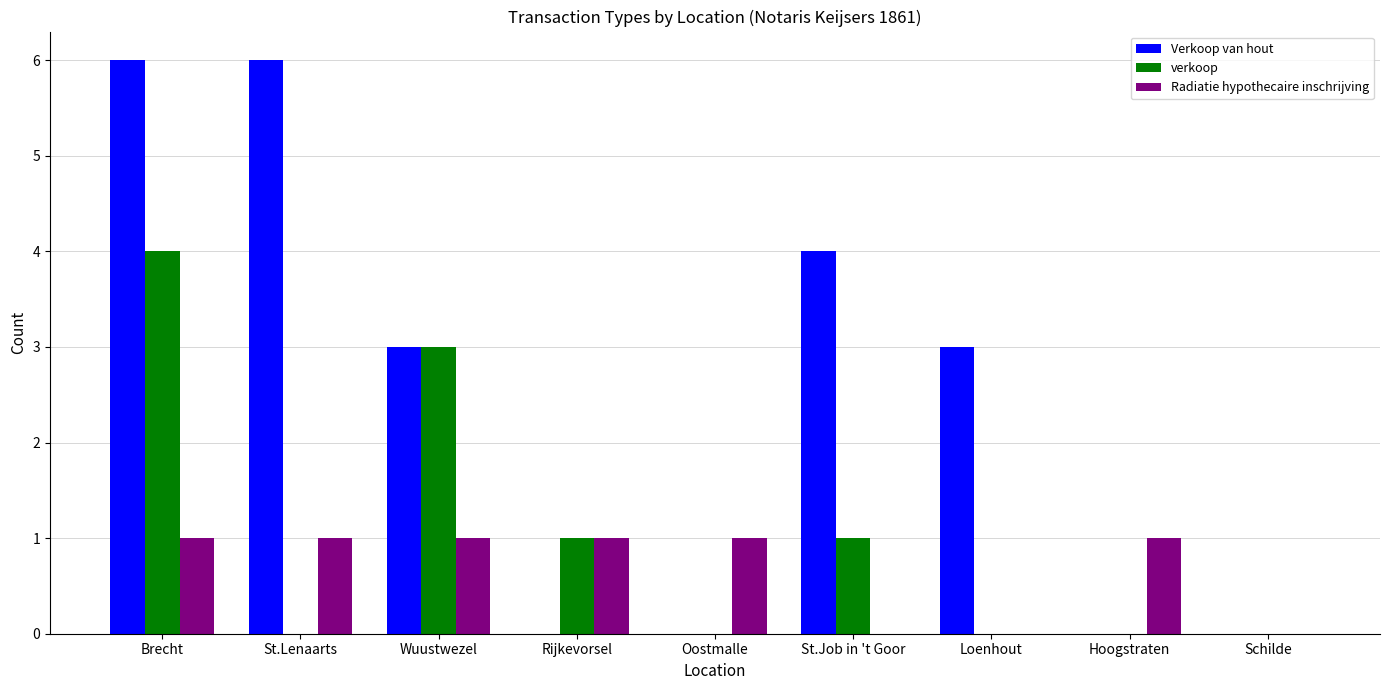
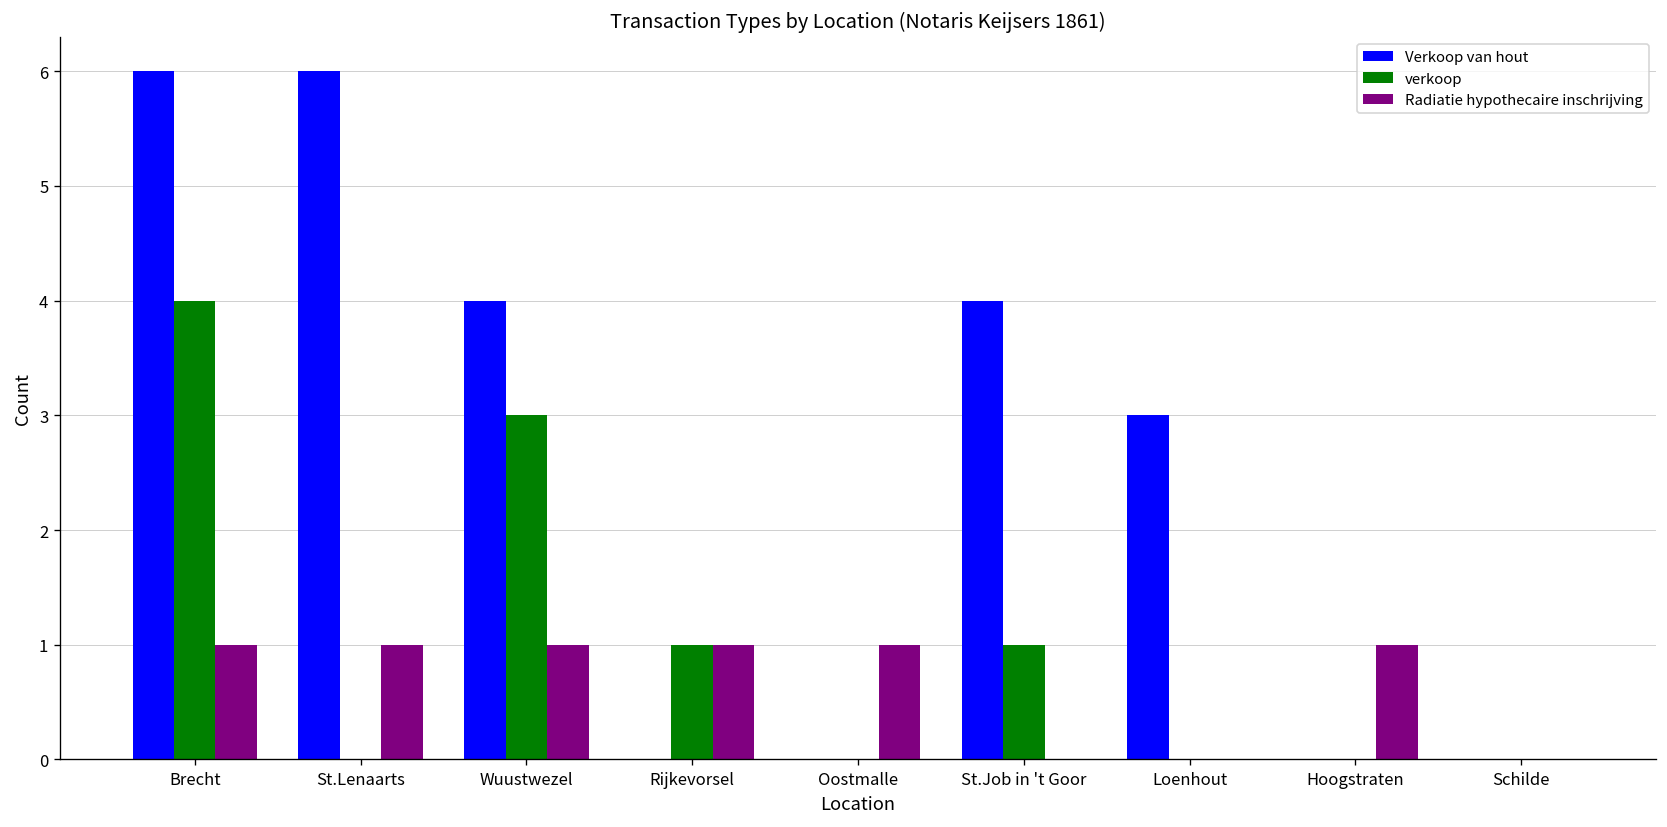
Verkoop van hout, Wuustwezel: 3 -> 4
